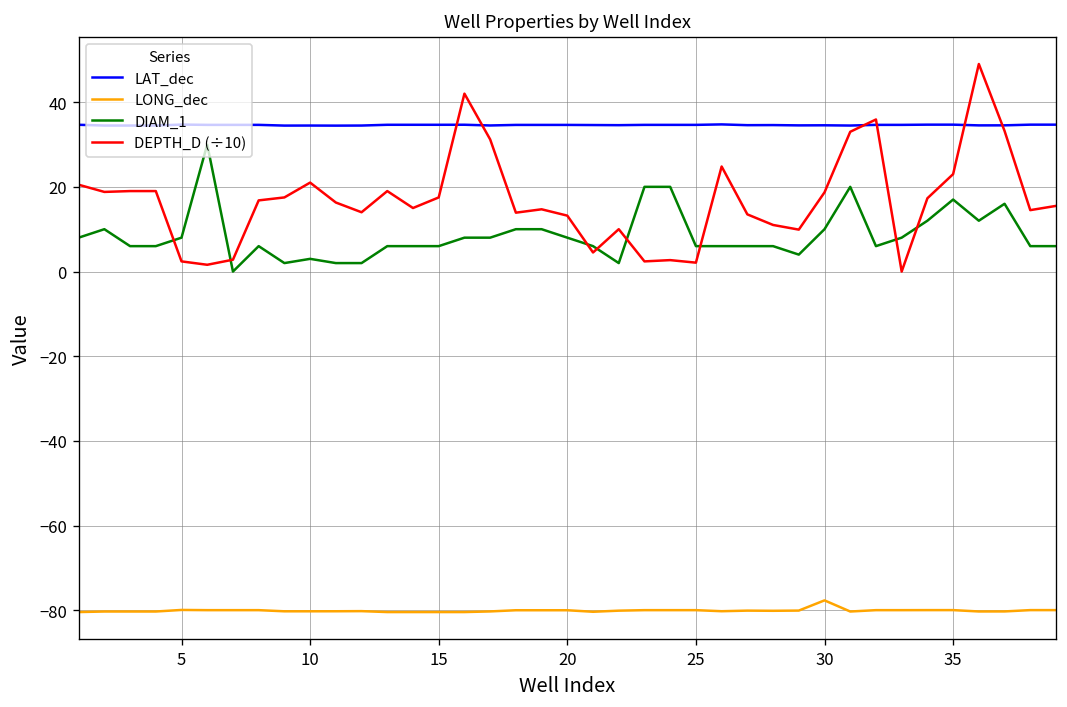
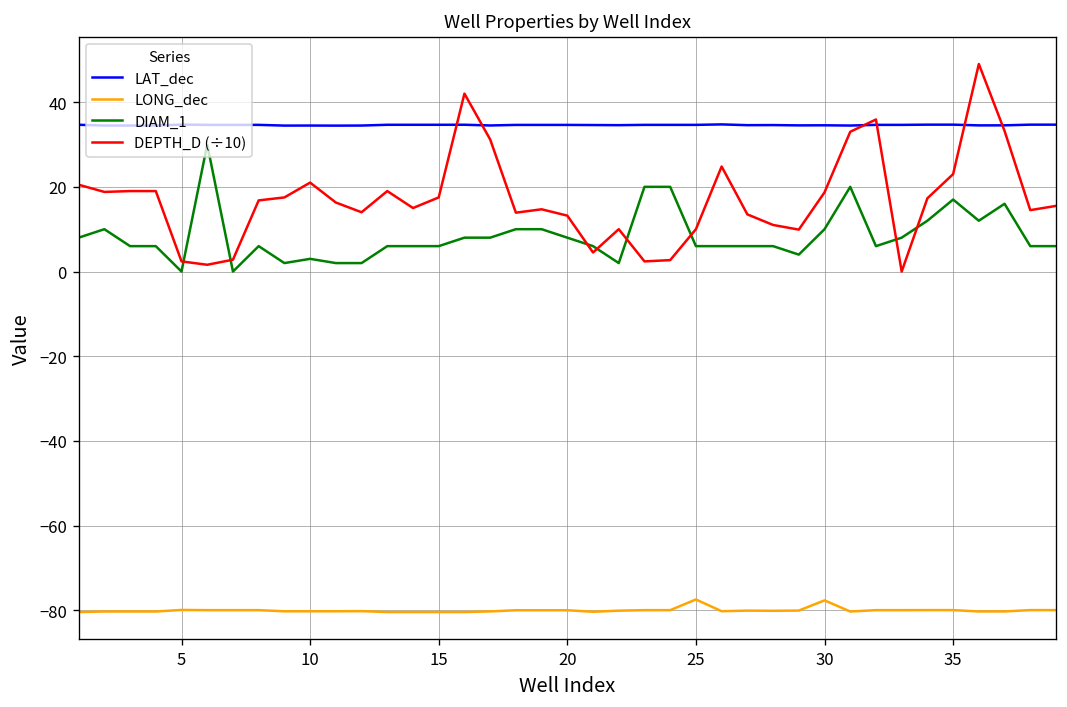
DIAM_1, 5: 8 -> 0
LONG_dec, 25: -80 -> -77
DEPTH_D (÷10), 25: 2 -> 10
